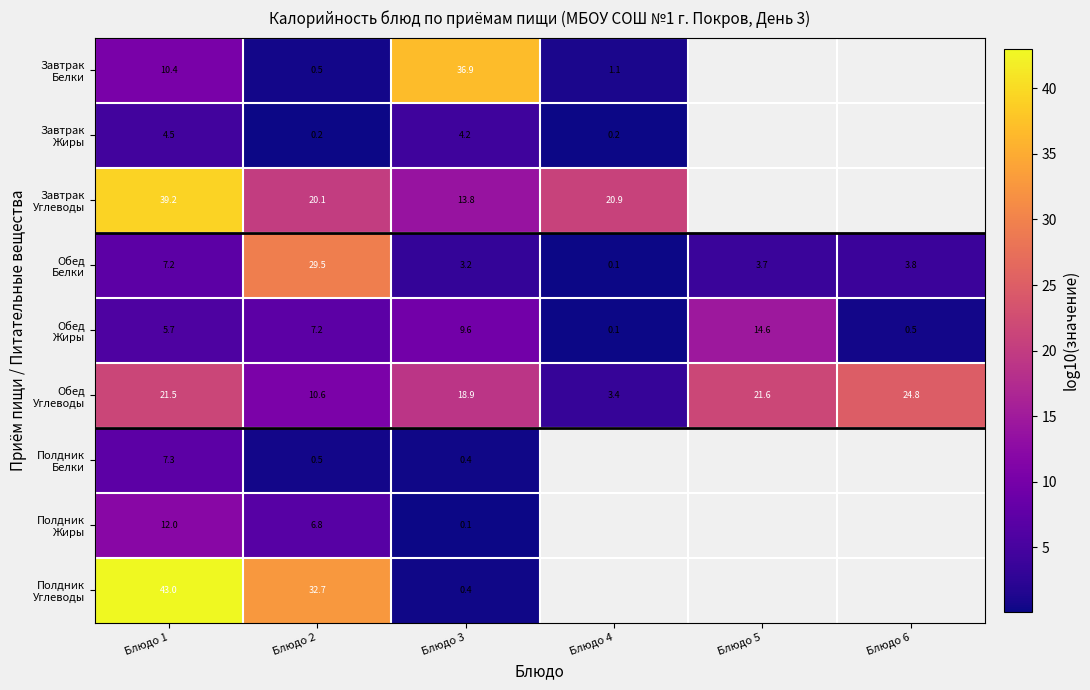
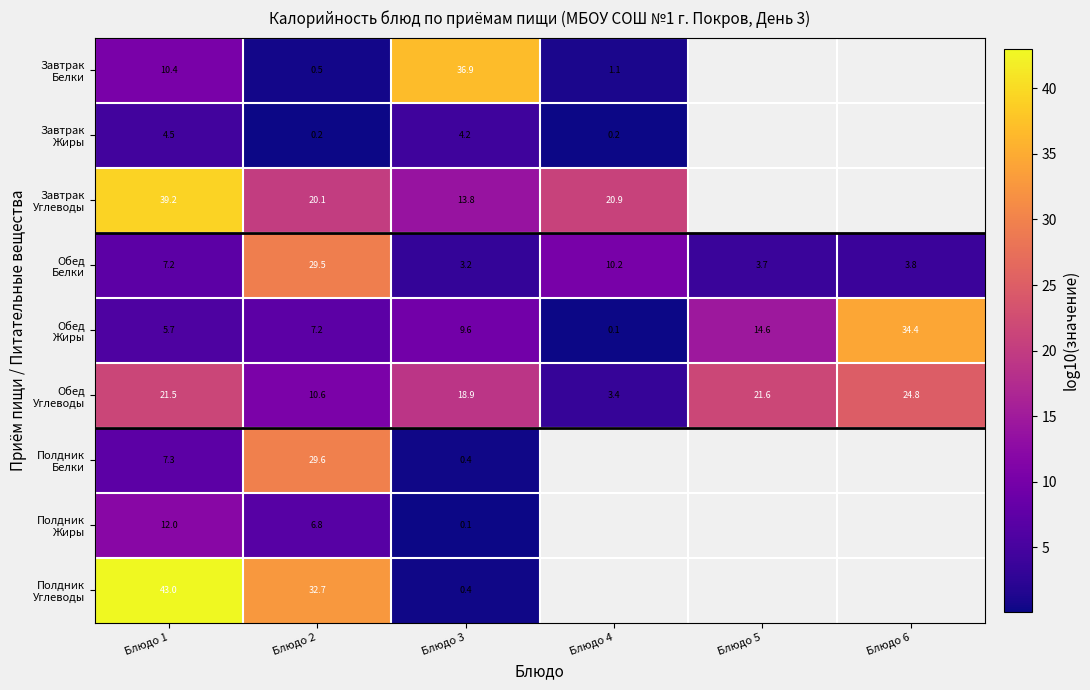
Обед Белки, Блюдо 4: 0.1 -> 10.2
Обед Жиры, Блюдо 6: 0.5 -> 34.4
Полдник Белки, Блюдо 2: 0.5 -> 29.6
